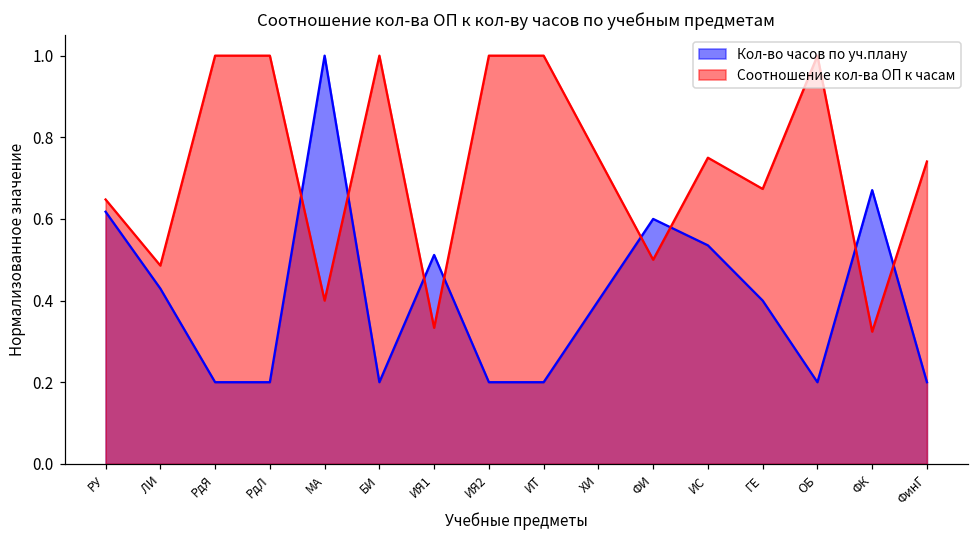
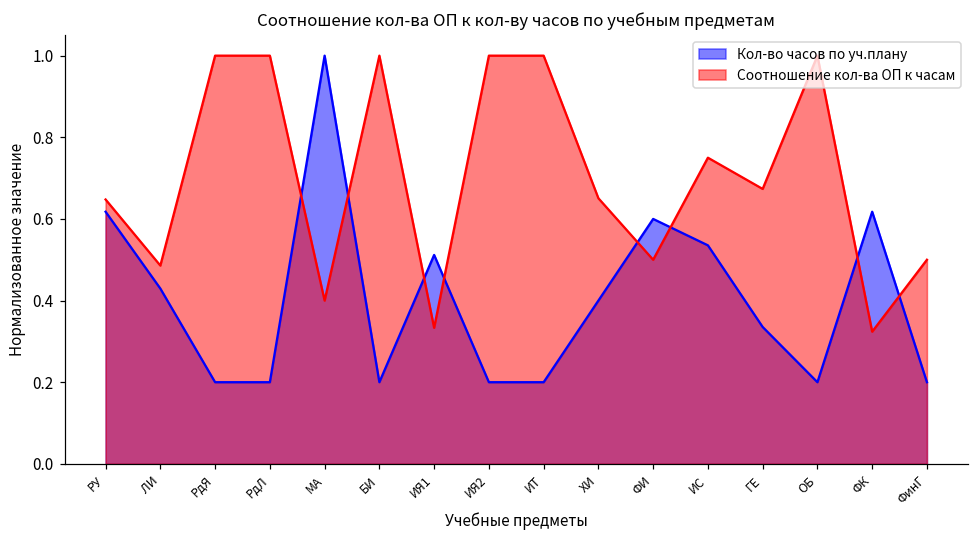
Соотношение кол-ва ОП к часам, ХИ: 0.75 -> 0.65
Кол-во часов по уч.плану, ГЕ: 0.40 -> 0.34
Кол-во часов по уч.плану, ФК: 0.67 -> 0.62
Соотношение кол-ва ОП к часам, ФинГ: 0.74 -> 0.50
